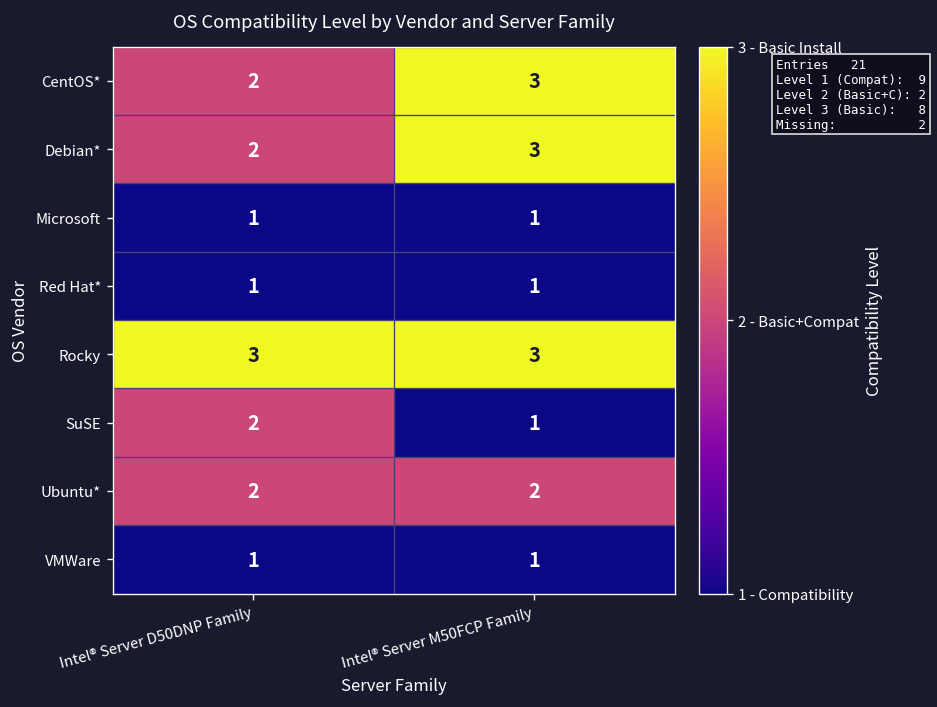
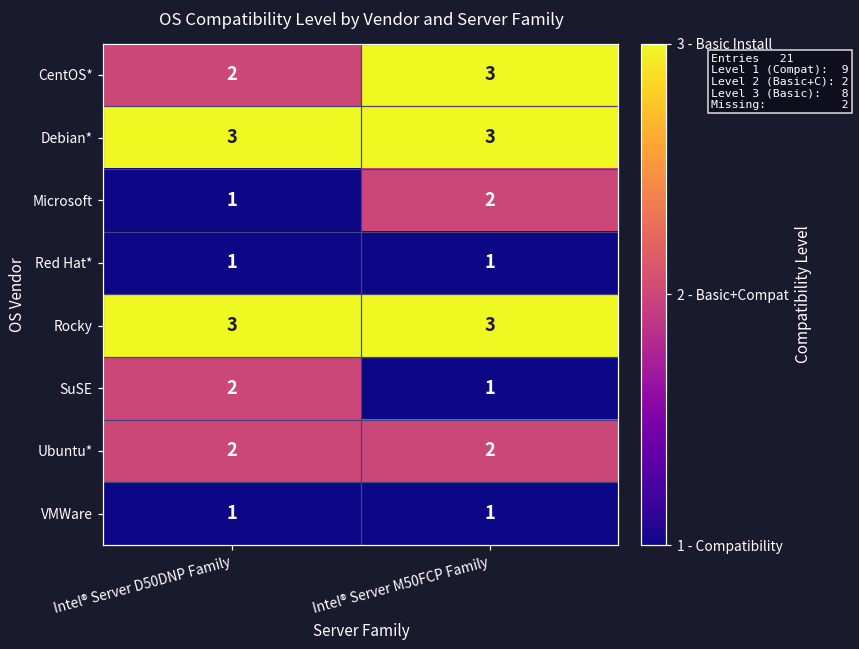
Debian*, Intel® Server D50DNP Family: 2 -> 3
Microsoft, Intel® Server M50FCP Family: 1 -> 2
